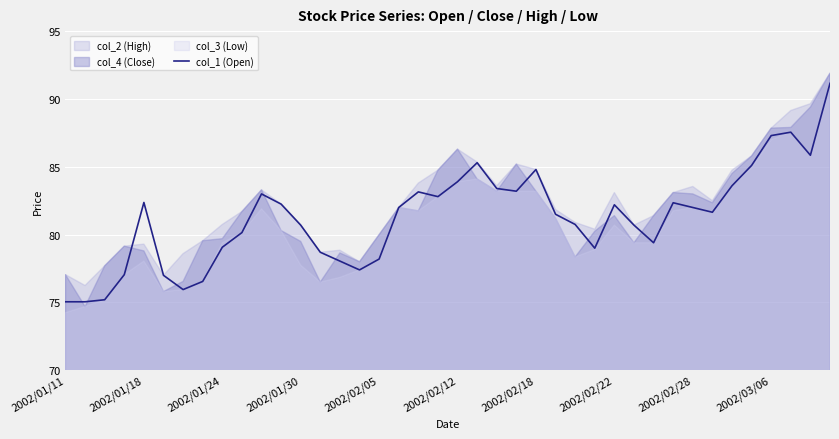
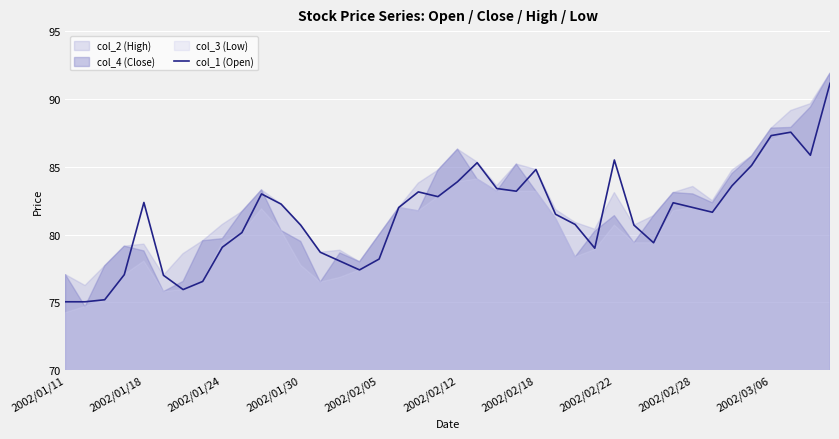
col_1 (Open), 2002/02/22: 82.2 -> 85.5
